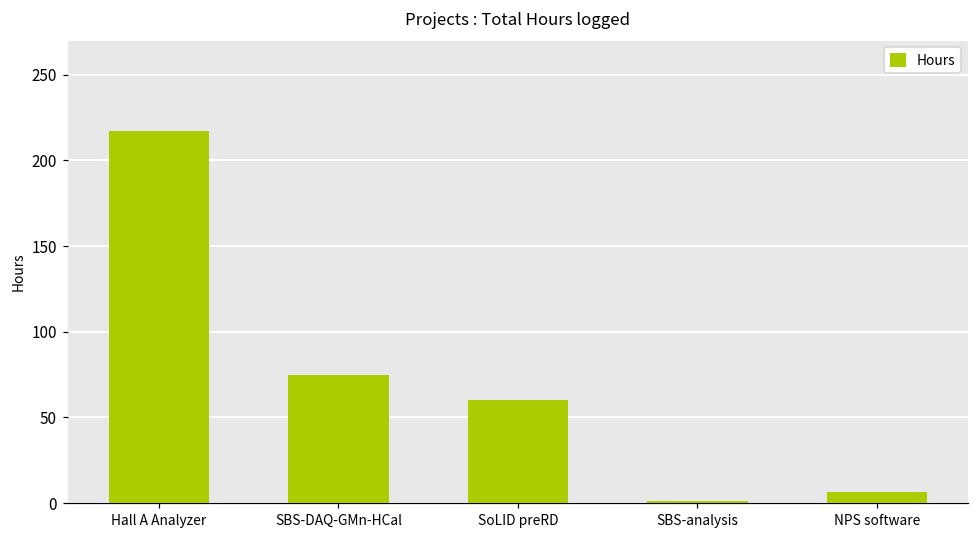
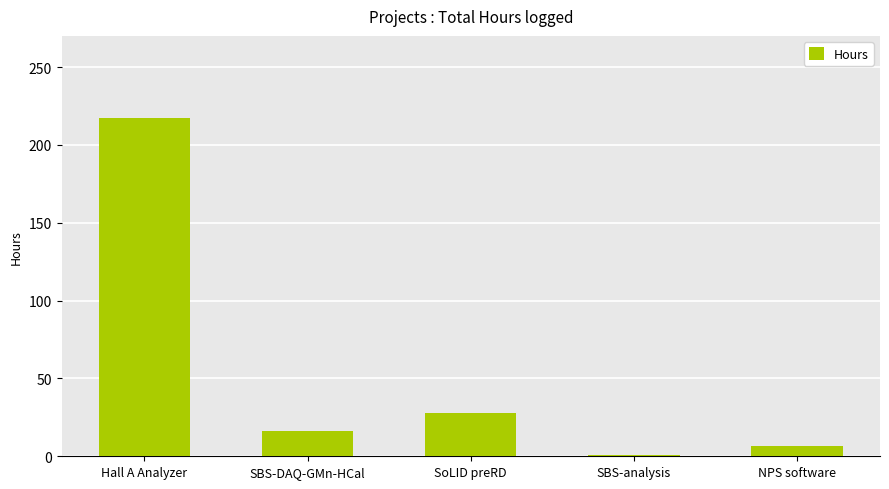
SBS-DAQ-GMn-HCal: 75 -> 16
SoLID preRD: 60 -> 28
